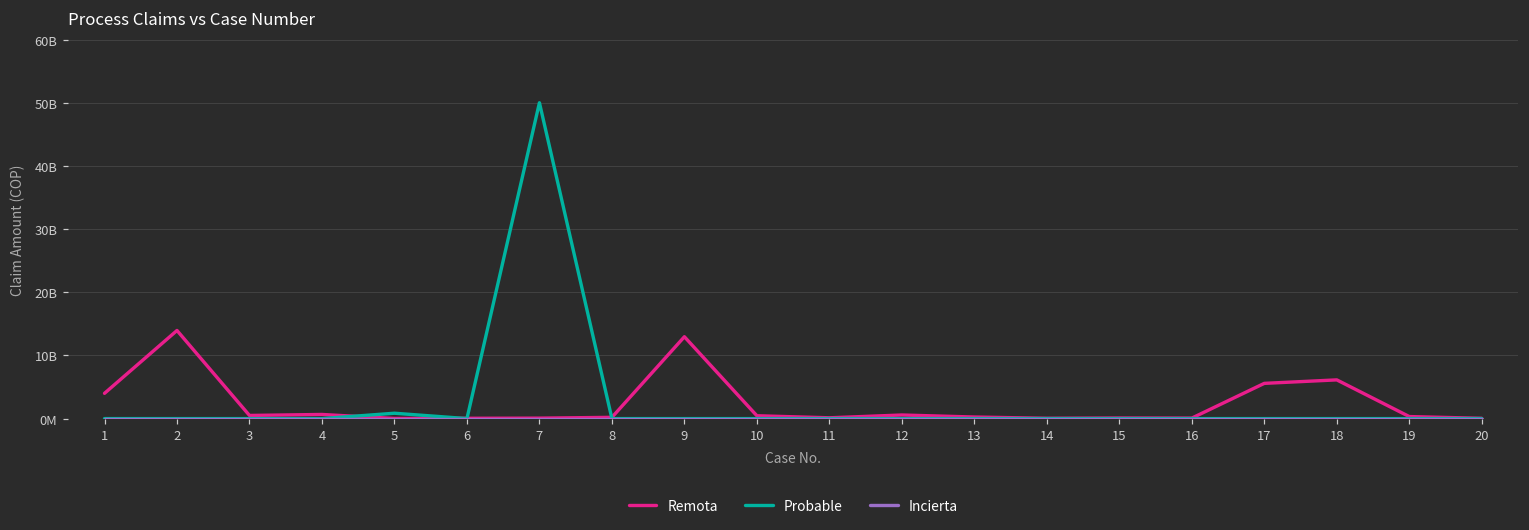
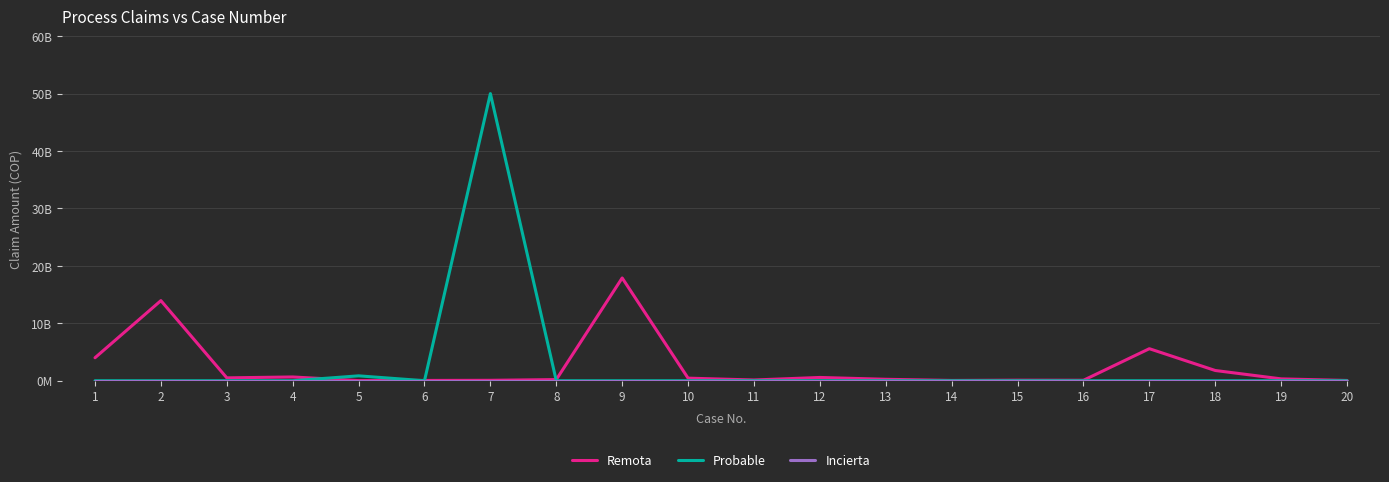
Remota, 9: 13000000000 -> 18000000000
Remota, 18: 6000000000 -> 2000000000
